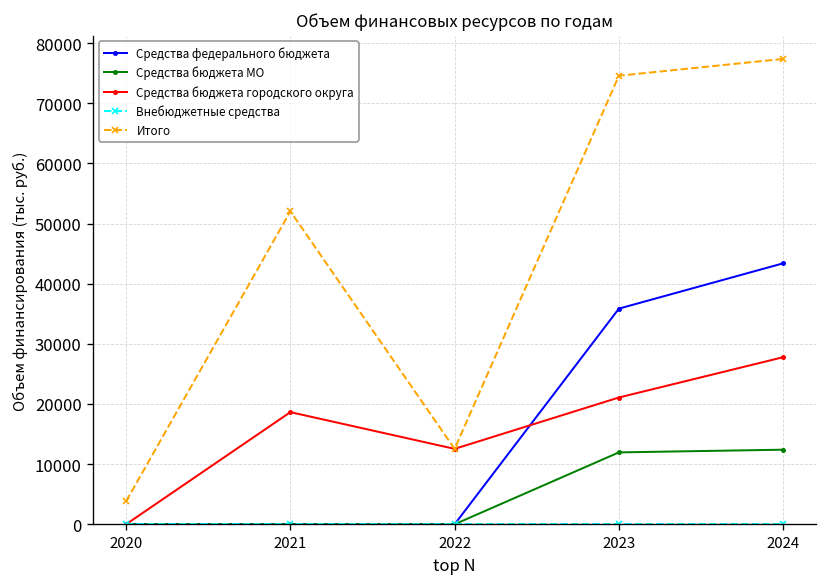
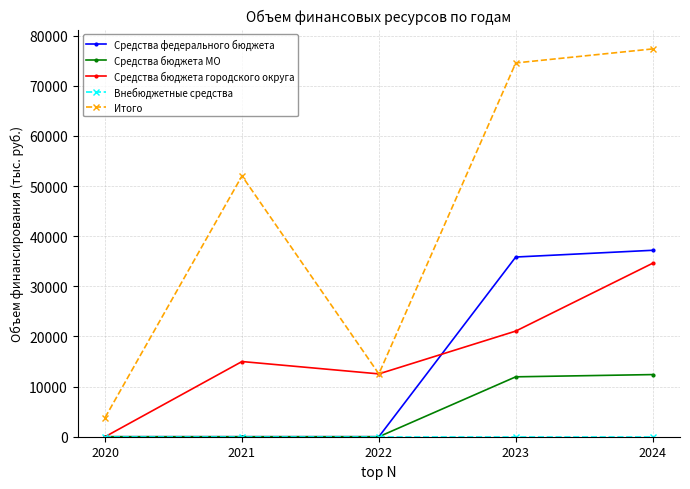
Средства бюджета городского округа, 2021: 19000 -> 15000
Средства федерального бюджета, 2024: 43000 -> 37000
Средства бюджета городского округа, 2024: 28000 -> 35000
